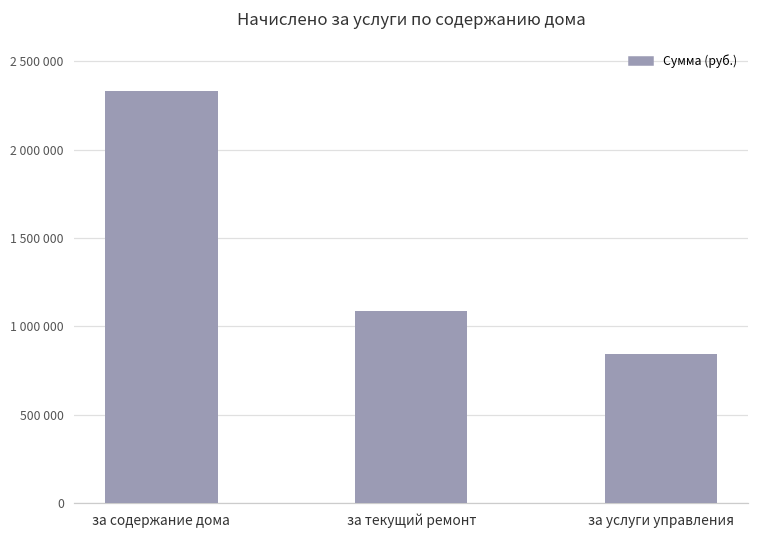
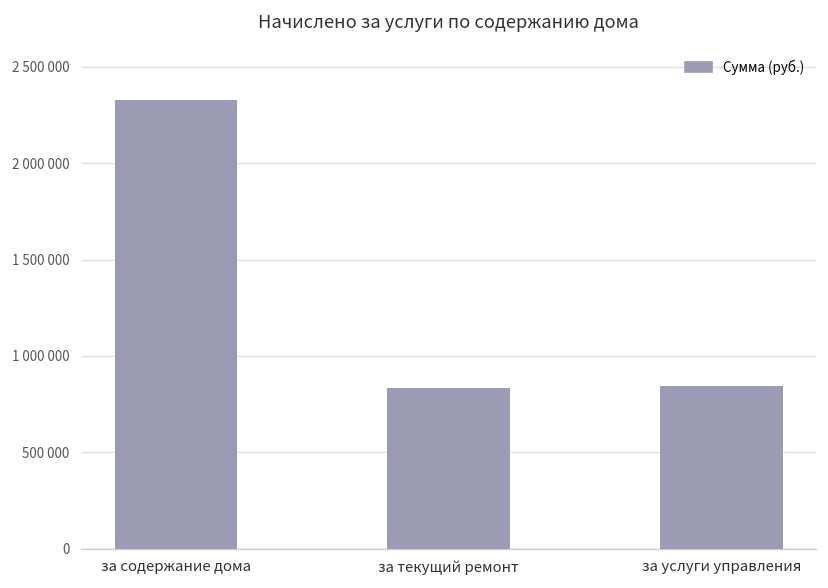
за текущий ремонт: 1090000 -> 830000
